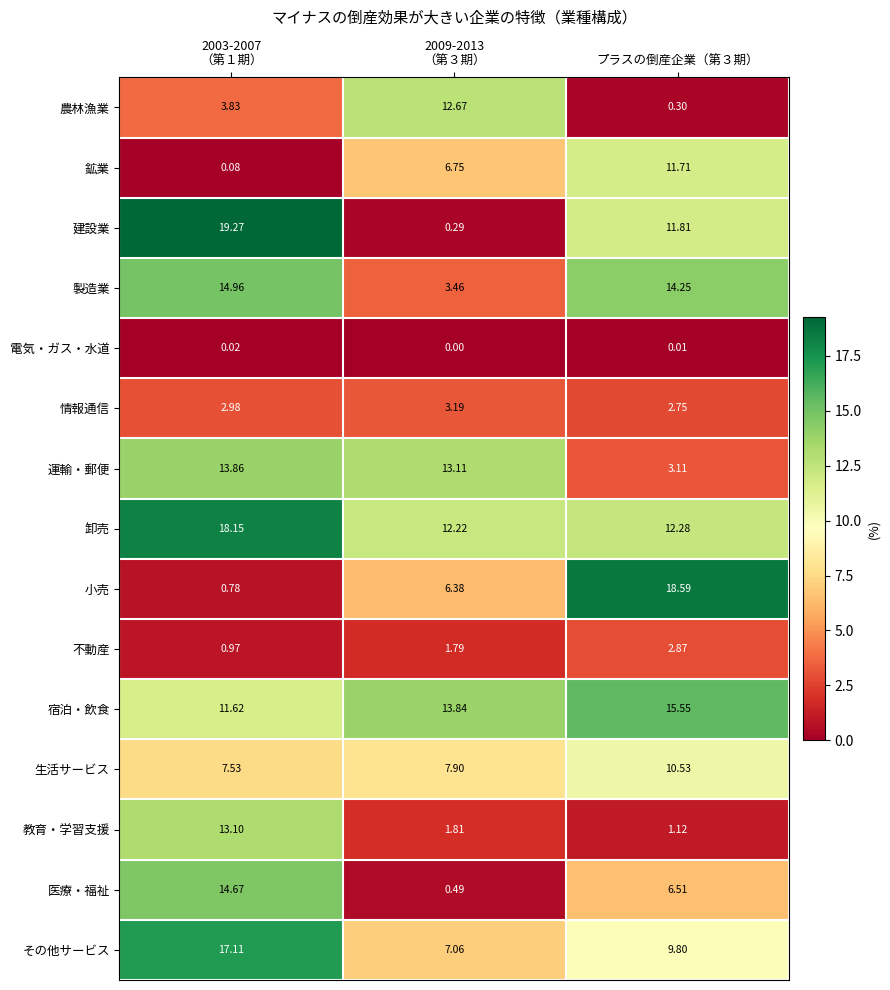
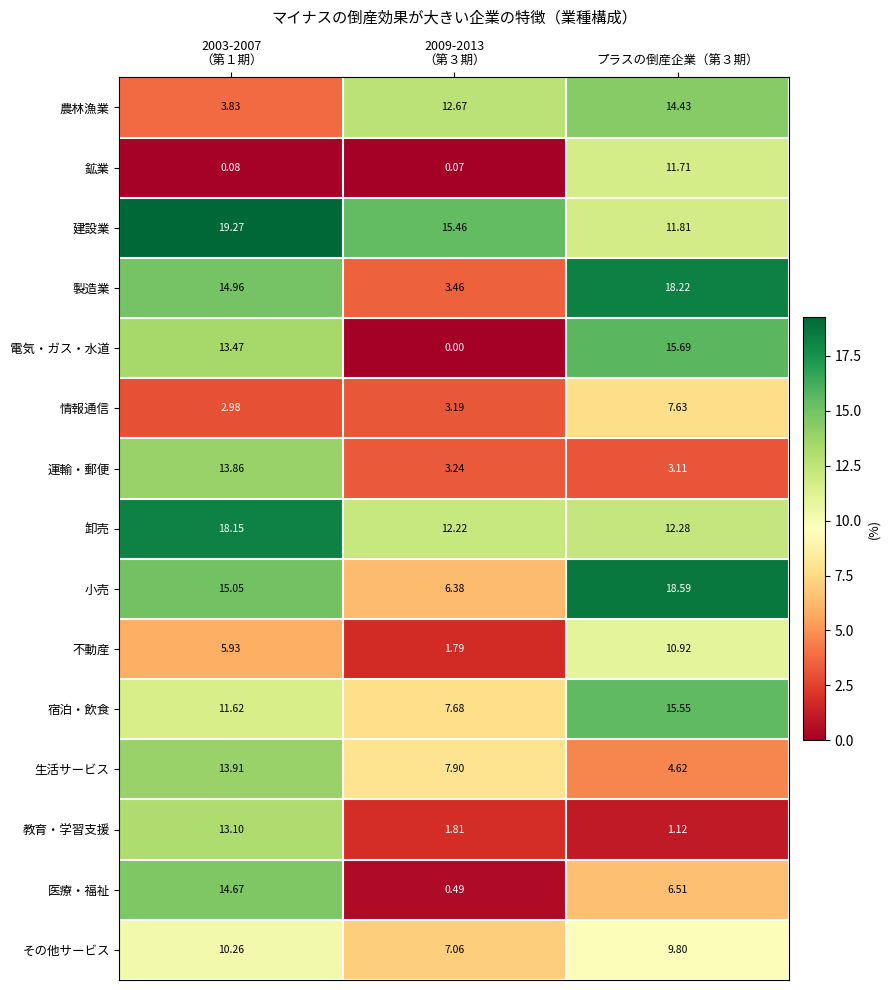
農林漁業, プラスの倒産企業（第３期）: 0.30 -> 14.43
鉱業, 2009-2013 （第３期）: 6.75 -> 0.07
建設業, 2009-2013 （第３期）: 0.29 -> 15.46
製造業, プラスの倒産企業（第３期）: 14.25 -> 18.22
電気・ガス・水道, 2003-2007 （第１期）: 0.02 -> 13.47
電気・ガス・水道, プラスの倒産企業（第３期）: 0.01 -> 15.69
情報通信, プラスの倒産企業（第３期）: 2.75 -> 7.63
運輸・郵便, 2009-2013 （第３期）: 13.11 -> 3.24
小売, 2003-2007 （第１期）: 0.78 -> 15.05
不動産, 2003-2007 （第１期）: 0.97 -> 5.93
不動産, プラスの倒産企業（第３期）: 2.87 -> 10.92
宿泊・飲食, 2009-2013 （第３期）: 13.84 -> 7.68
生活サービス, 2003-2007 （第１期）: 7.53 -> 13.91
生活サービス, プラスの倒産企業（第３期）: 10.53 -> 4.62
その他サービス, 2003-2007 （第１期）: 17.11 -> 10.26
